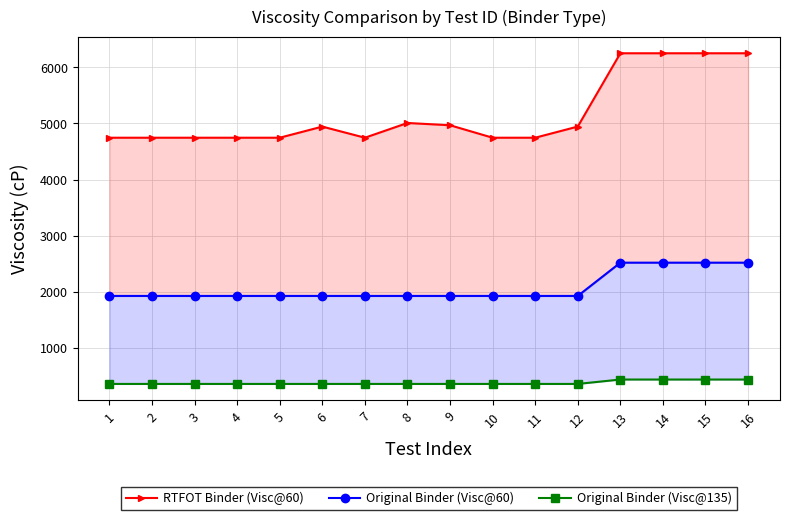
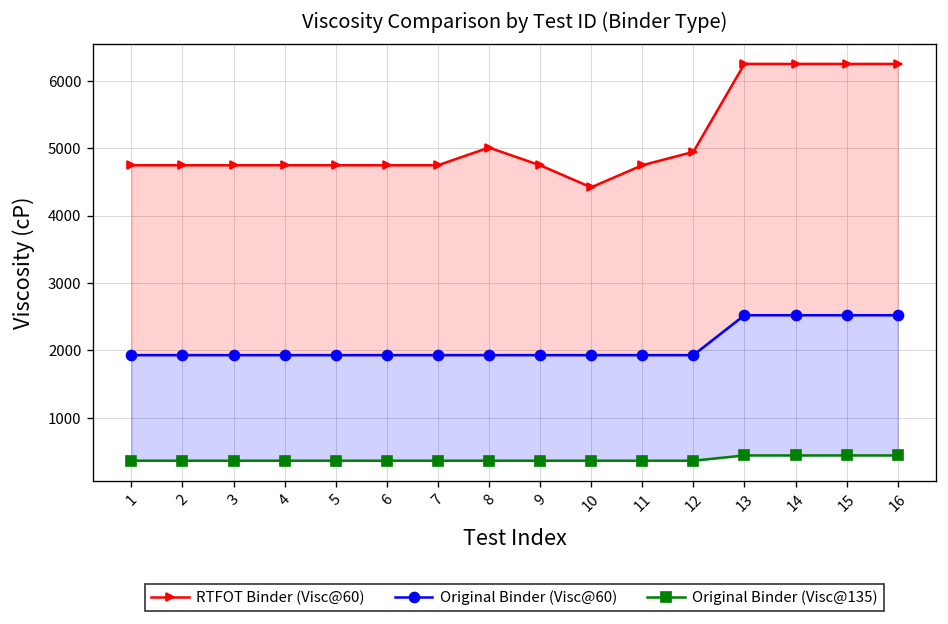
RTFOT Binder (Visc@60), 6: 4900 -> 4700
RTFOT Binder (Visc@60), 9: 5000 -> 4700
RTFOT Binder (Visc@60), 10: 4700 -> 4400
